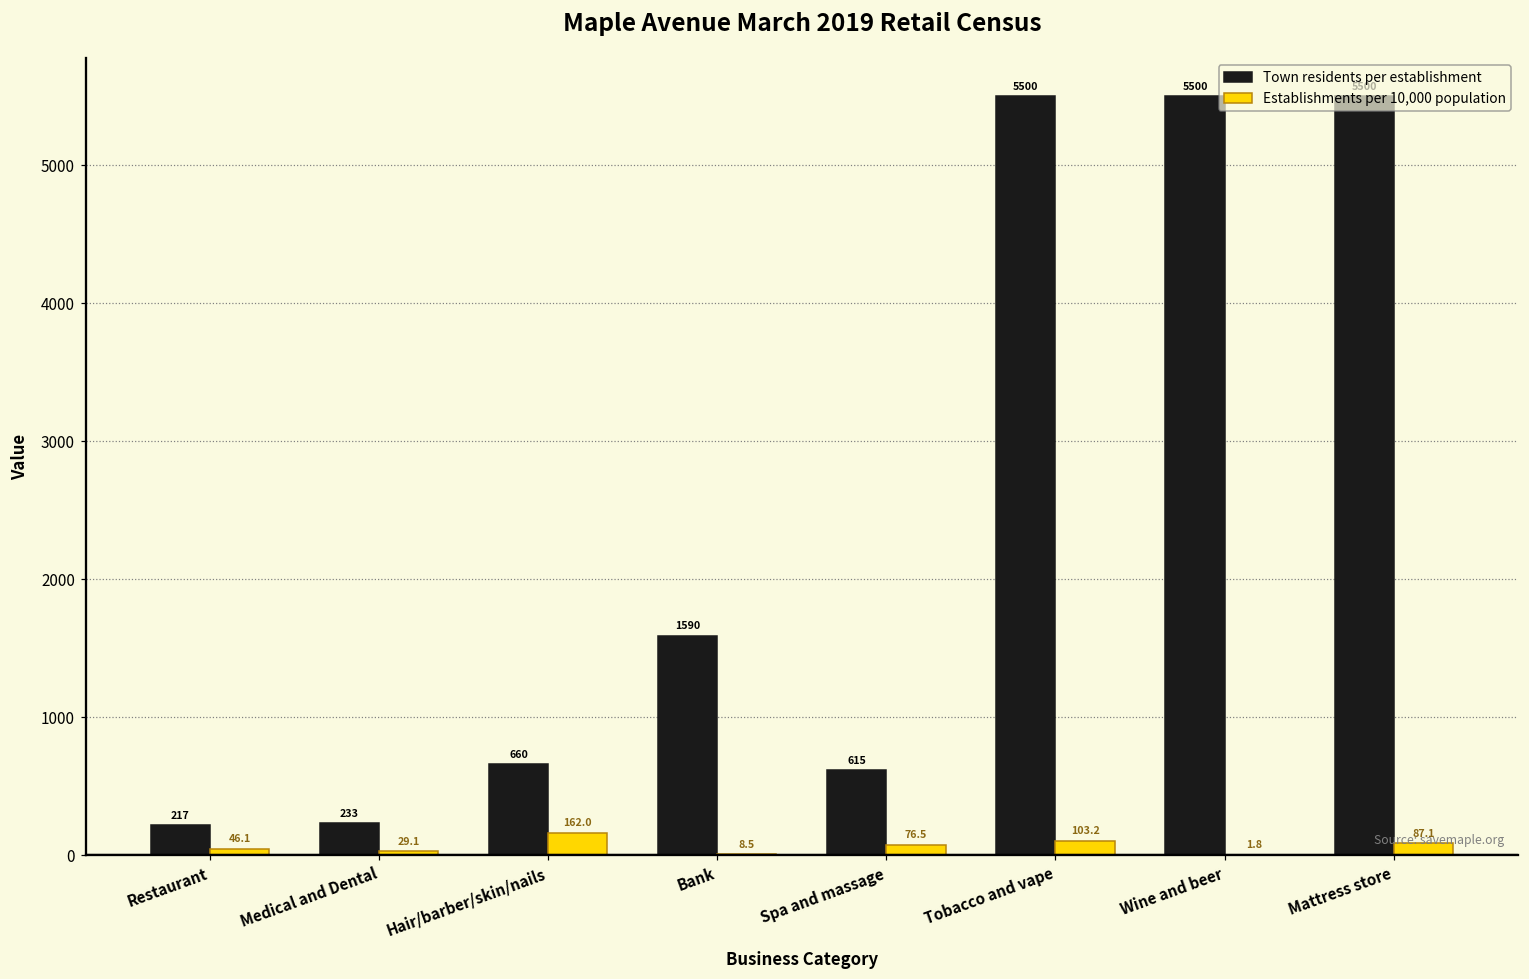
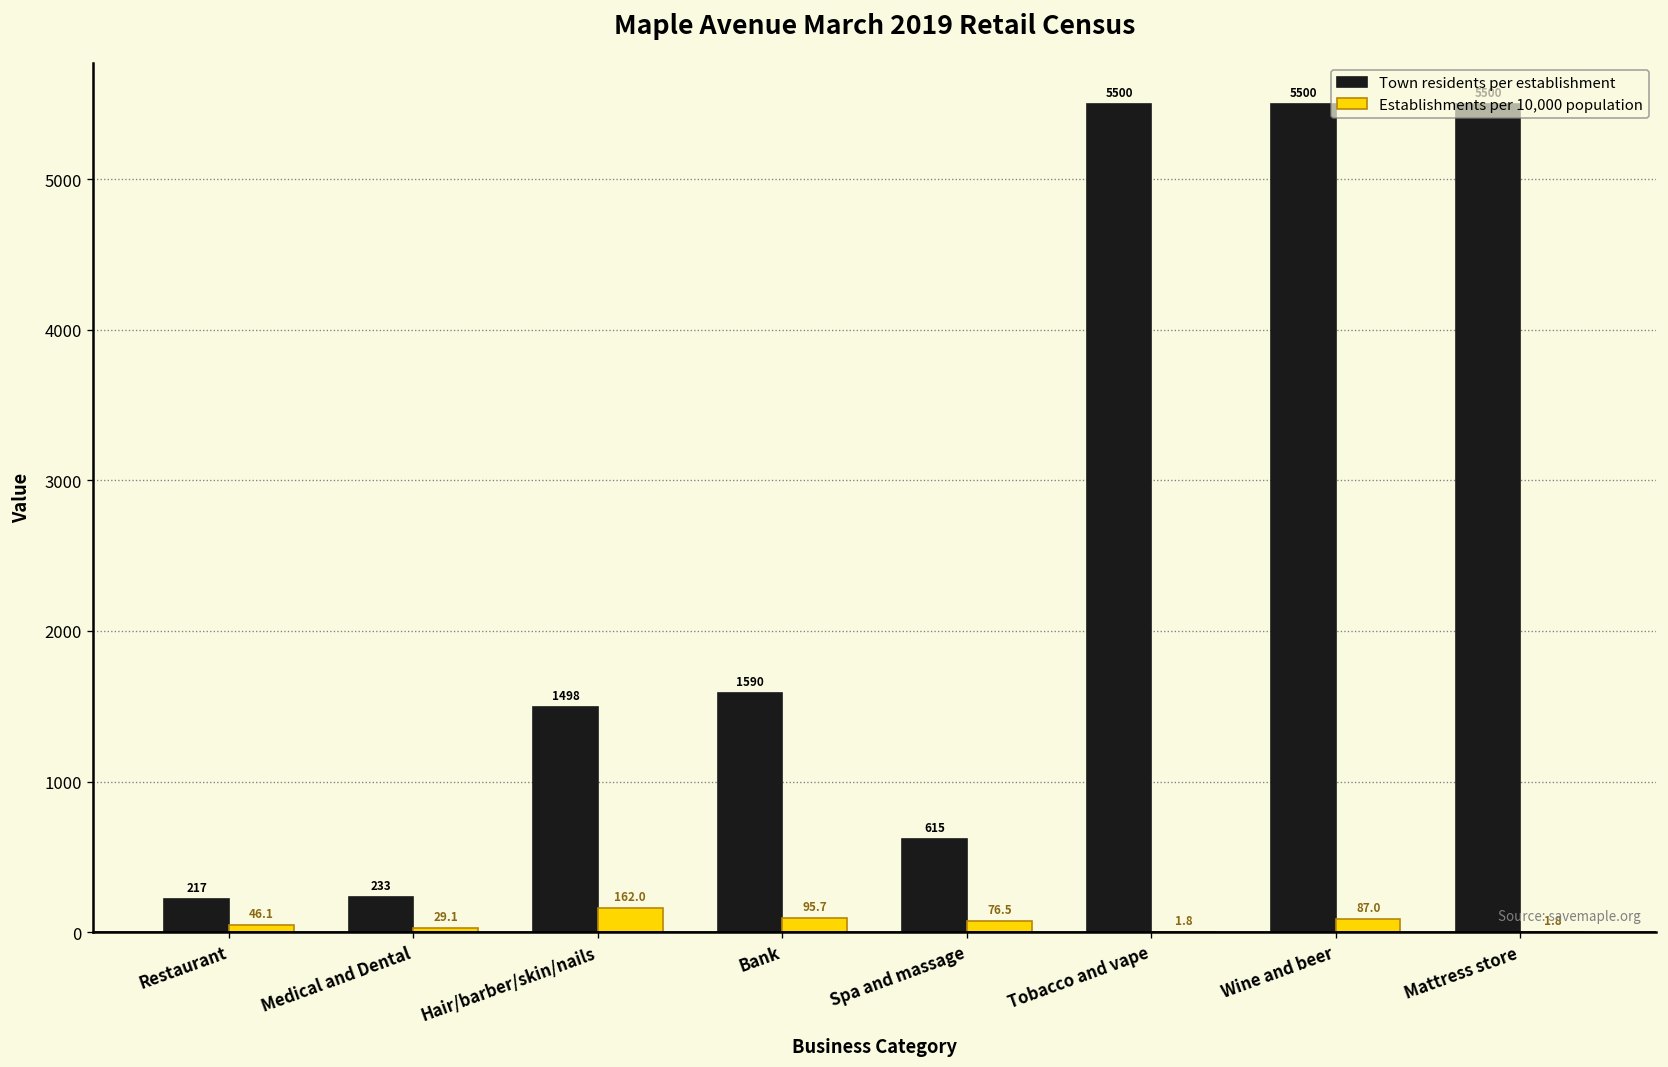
Town residents per establishment, Hair/barber/skin/nails: 660 -> 1498
Establishments per 10,000 population, Bank: 8.5 -> 95.7
Establishments per 10,000 population, Tobacco and vape: 103.2 -> 1.8
Establishments per 10,000 population, Wine and beer: 1.8 -> 87.0
Establishments per 10,000 population, Mattress store: 87.1 -> 1.8
